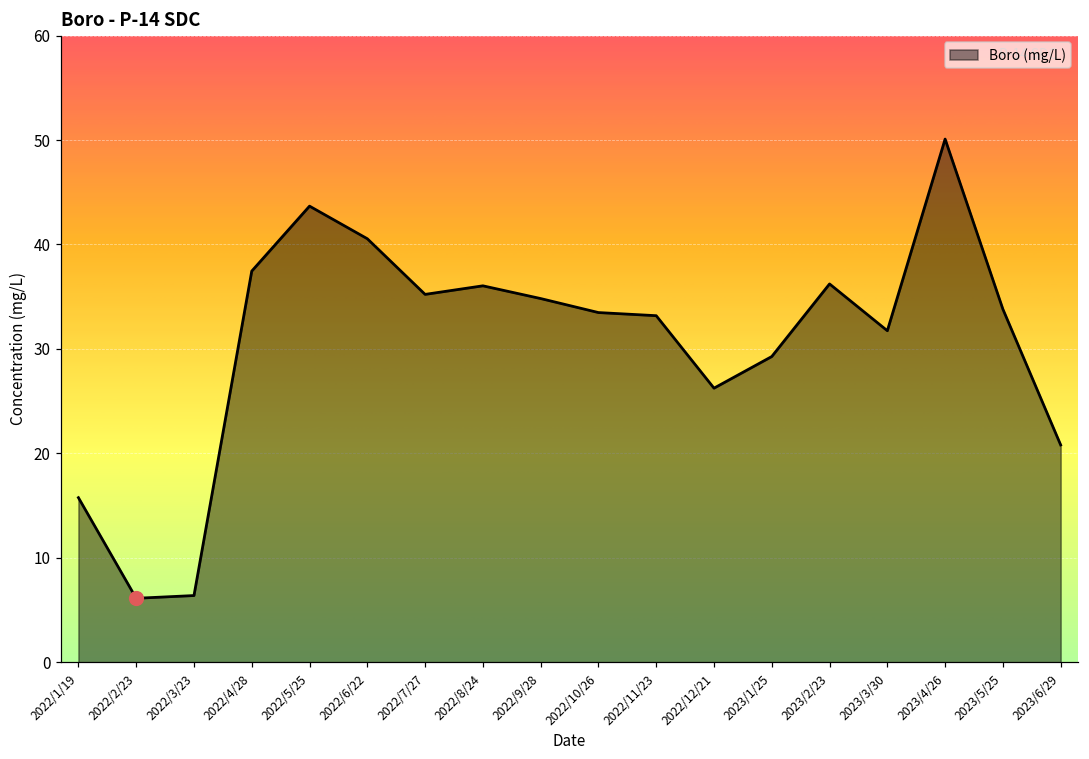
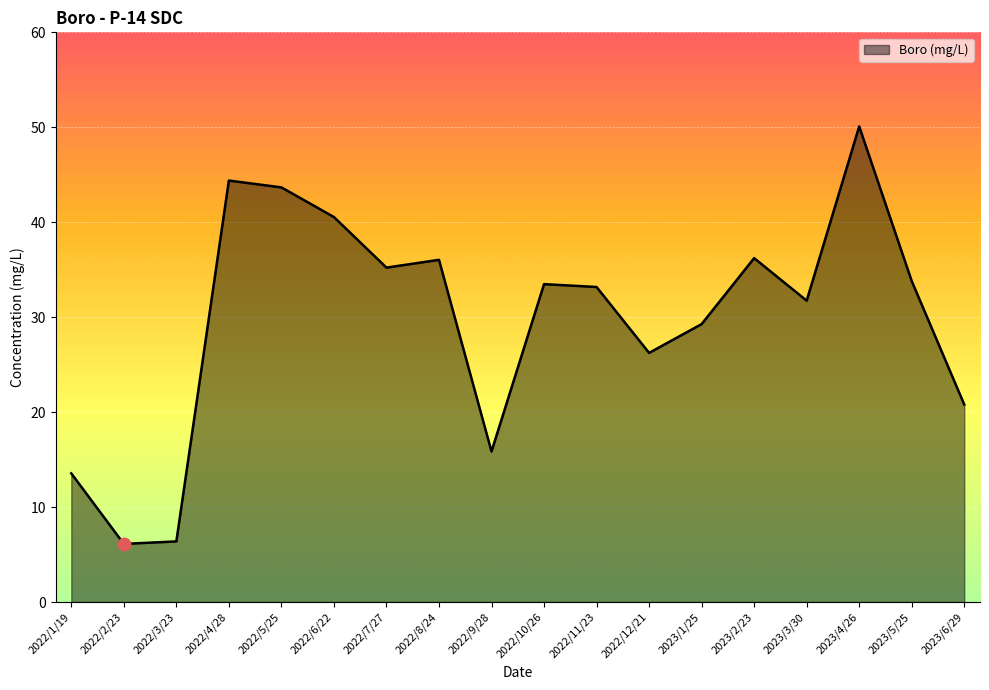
Boro (mg/L), 2022/1/19: 16 -> 14
Boro (mg/L), 2022/4/28: 37 -> 44
Boro (mg/L), 2022/9/28: 35 -> 16
